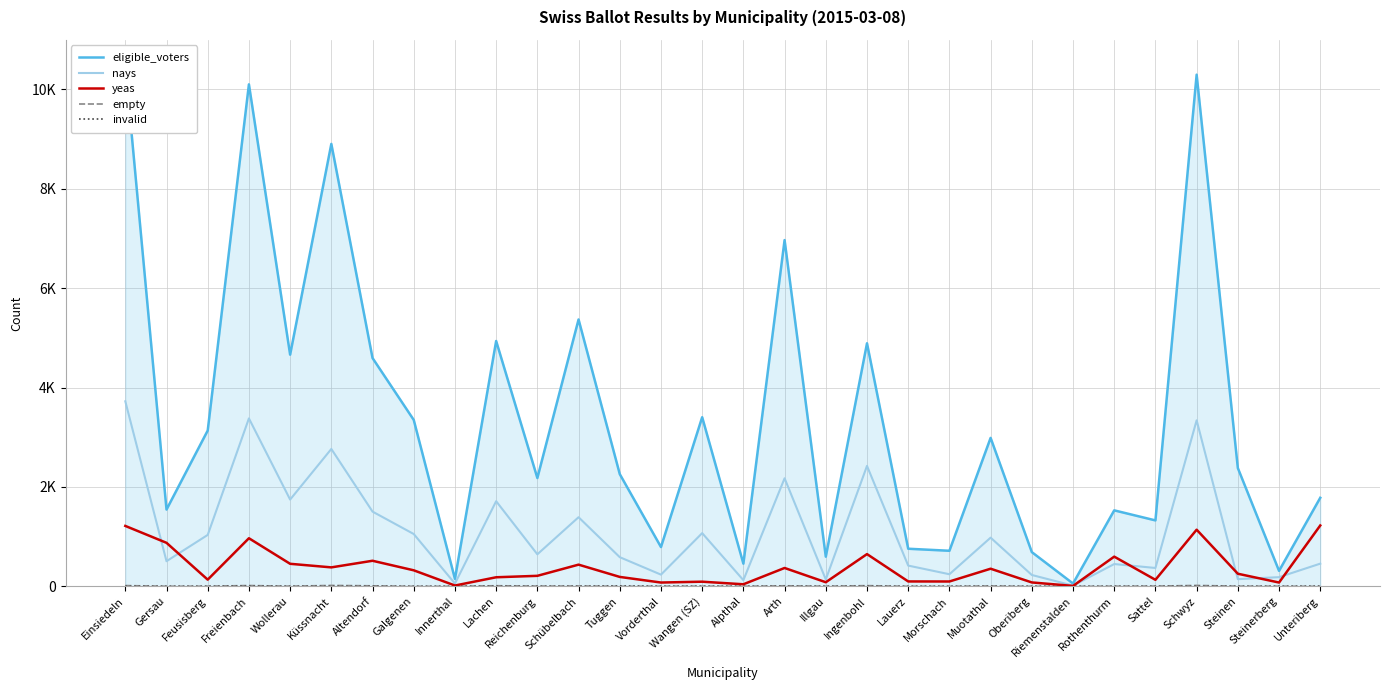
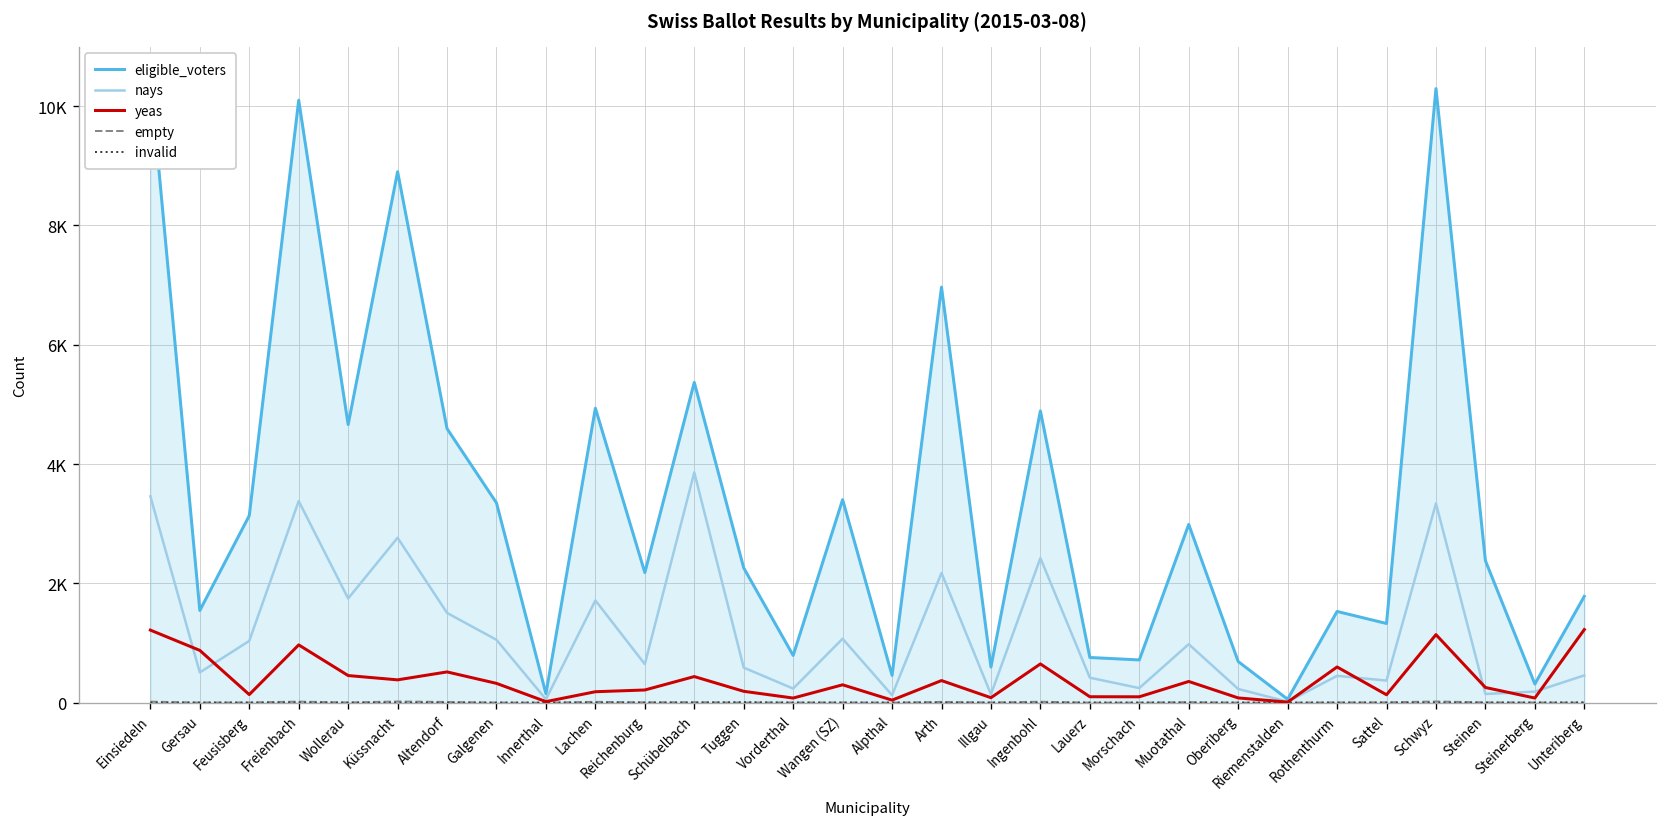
nays, Einsiedeln: 3700 -> 3500
nays, Schübelbach: 1400 -> 3900
yeas, Wangen (SZ): 100 -> 300
